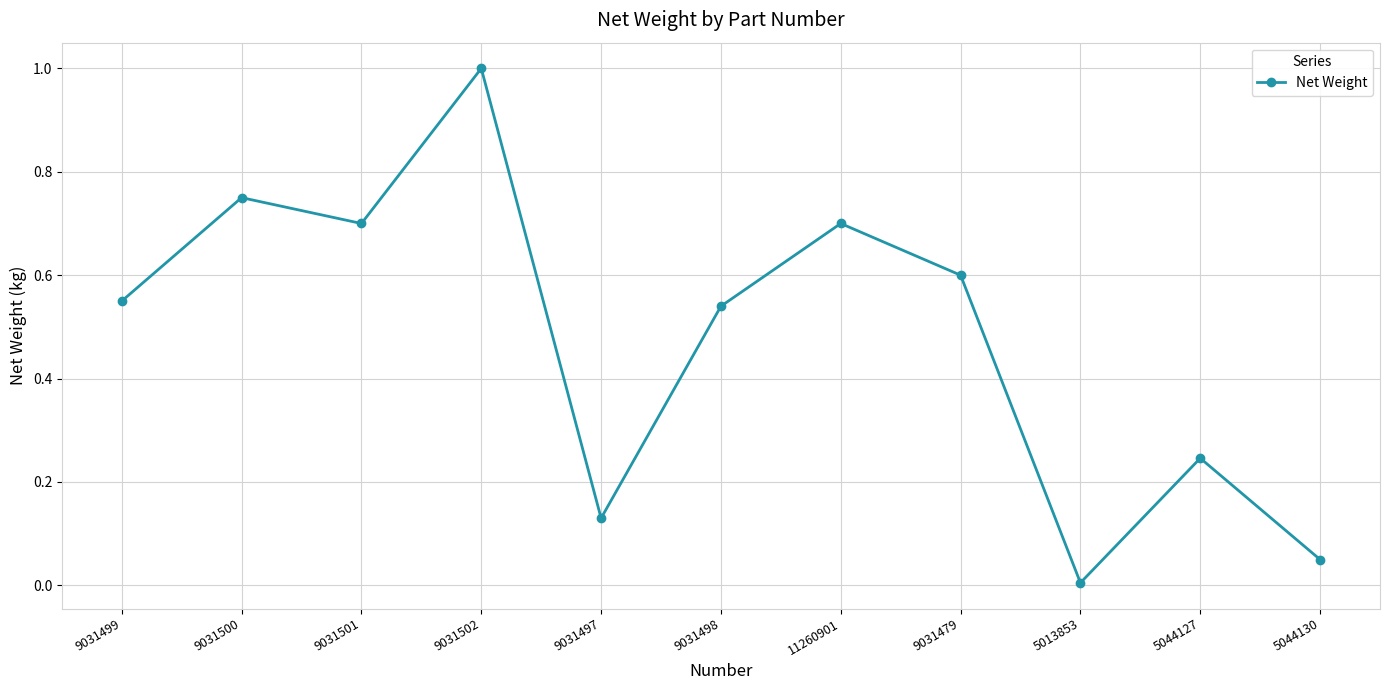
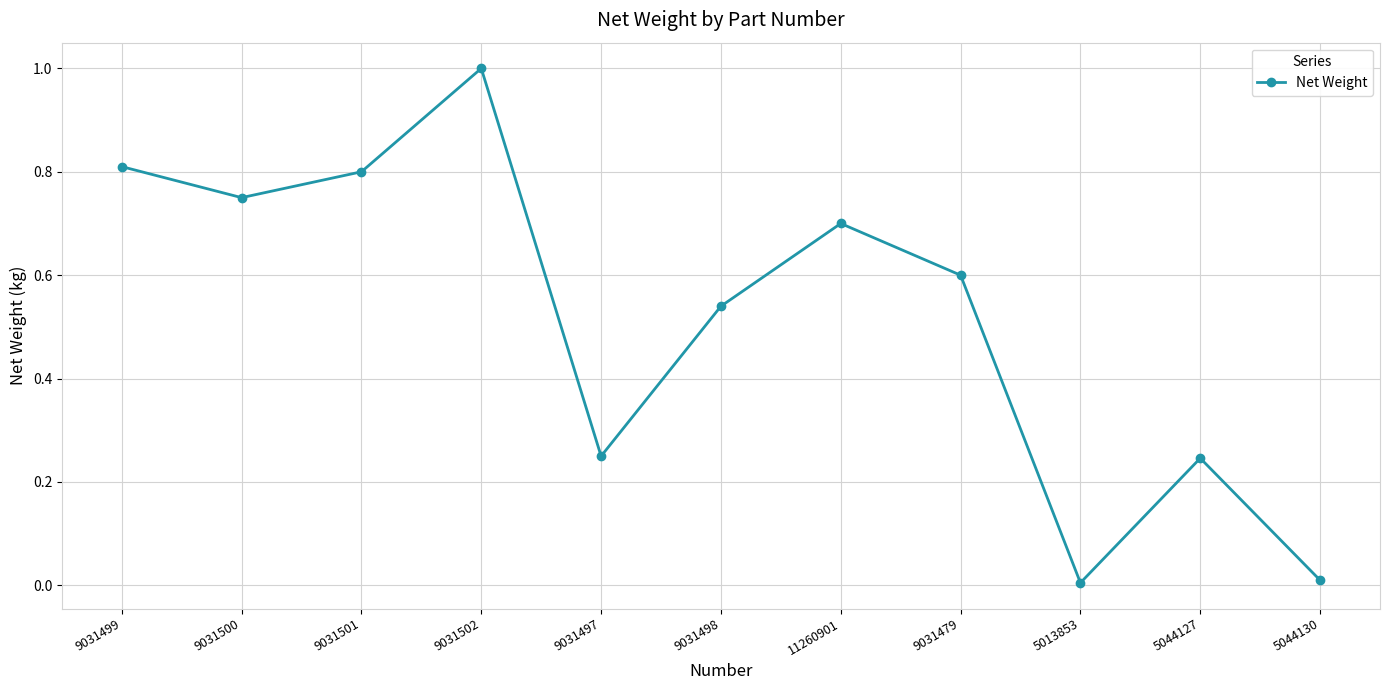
9031499: 0.55 -> 0.81
9031501: 0.7 -> 0.8
9031497: 0.13 -> 0.25
5044130: 0.05 -> 0.01
